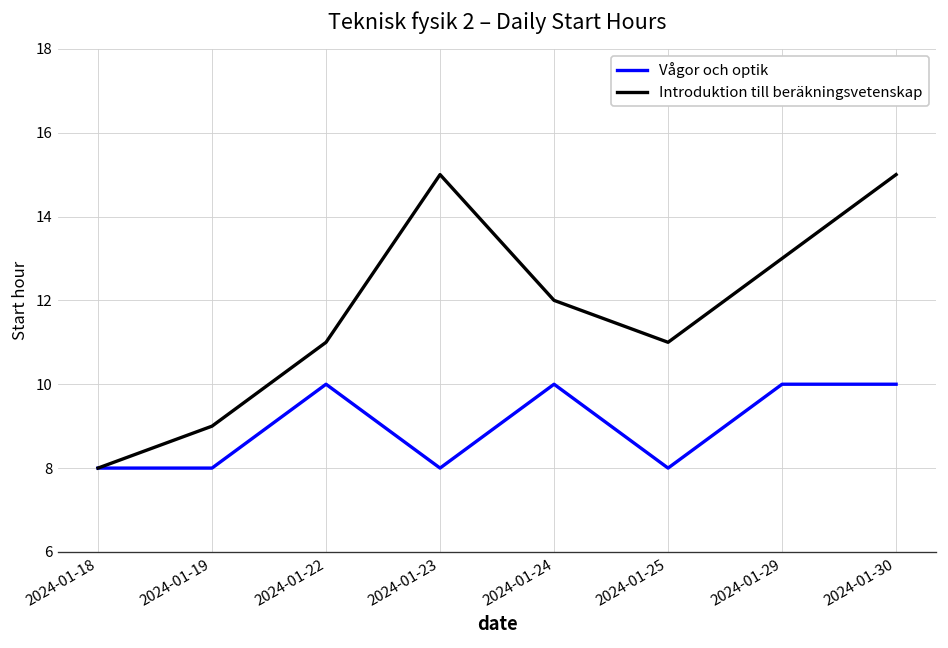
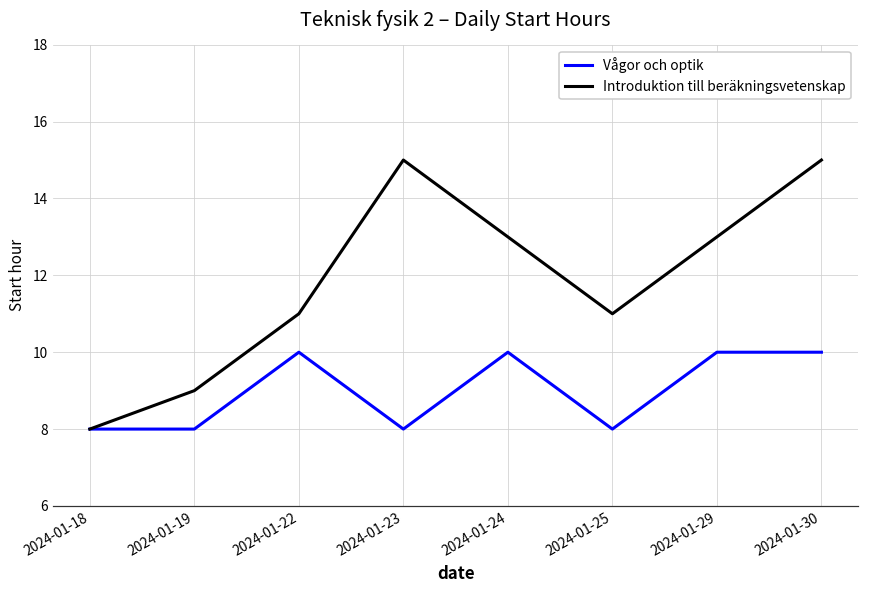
Introduktion till beräkningsvetenskap, 2024-01-24: 12 -> 13
